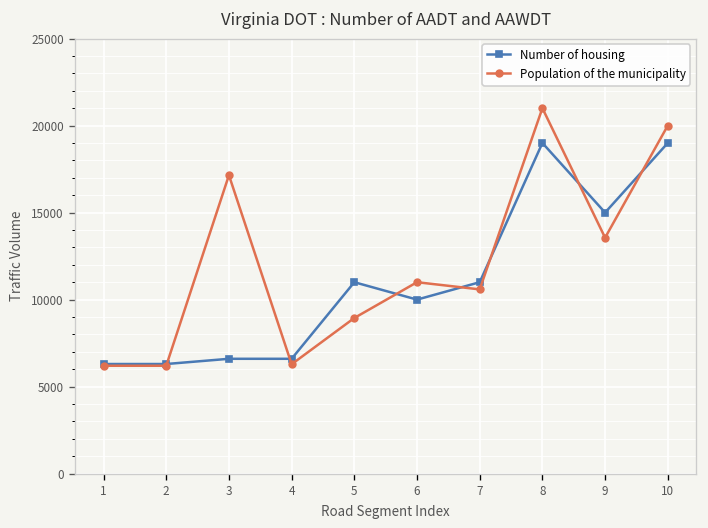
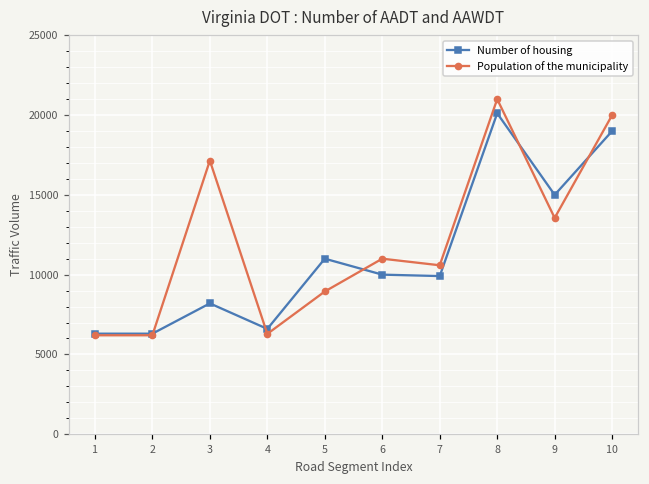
Number of housing, 3: 6600 -> 8200
Number of housing, 7: 11000 -> 9900
Number of housing, 8: 19000 -> 20100
